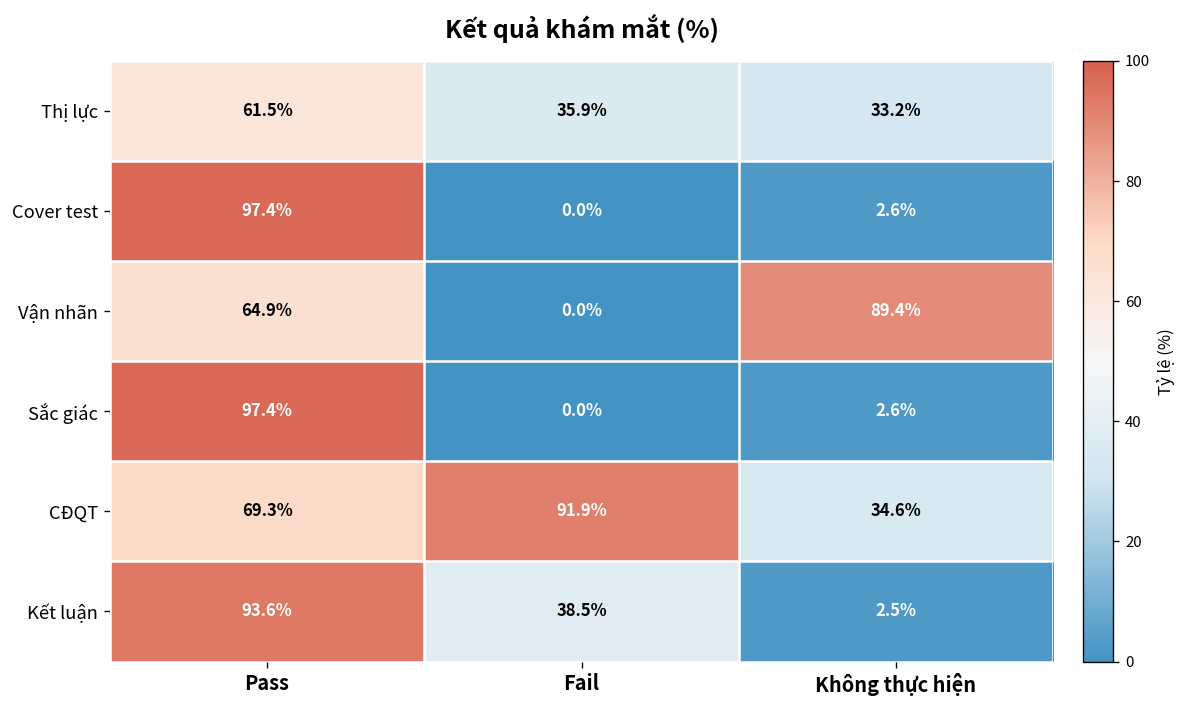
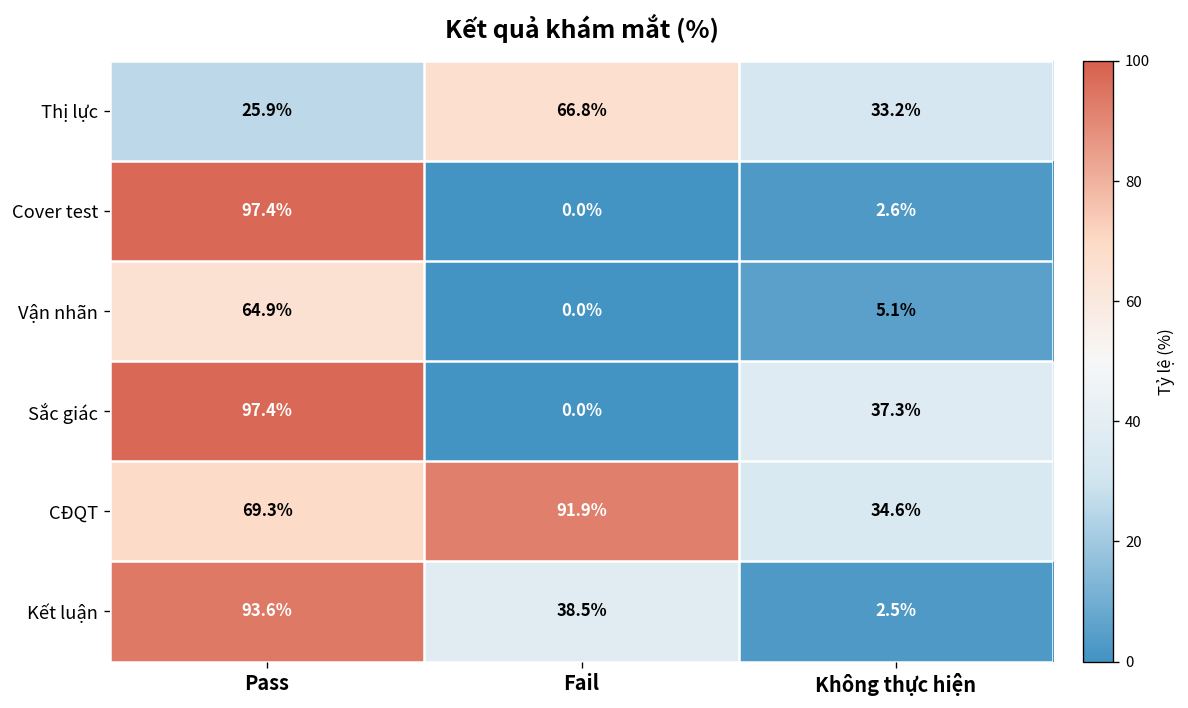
Thị lực, Pass: 61.5% -> 25.9%
Thị lực, Fail: 35.9% -> 66.8%
Vận nhãn, Không thực hiện: 89.4% -> 5.1%
Sắc giác, Không thực hiện: 2.6% -> 37.3%
